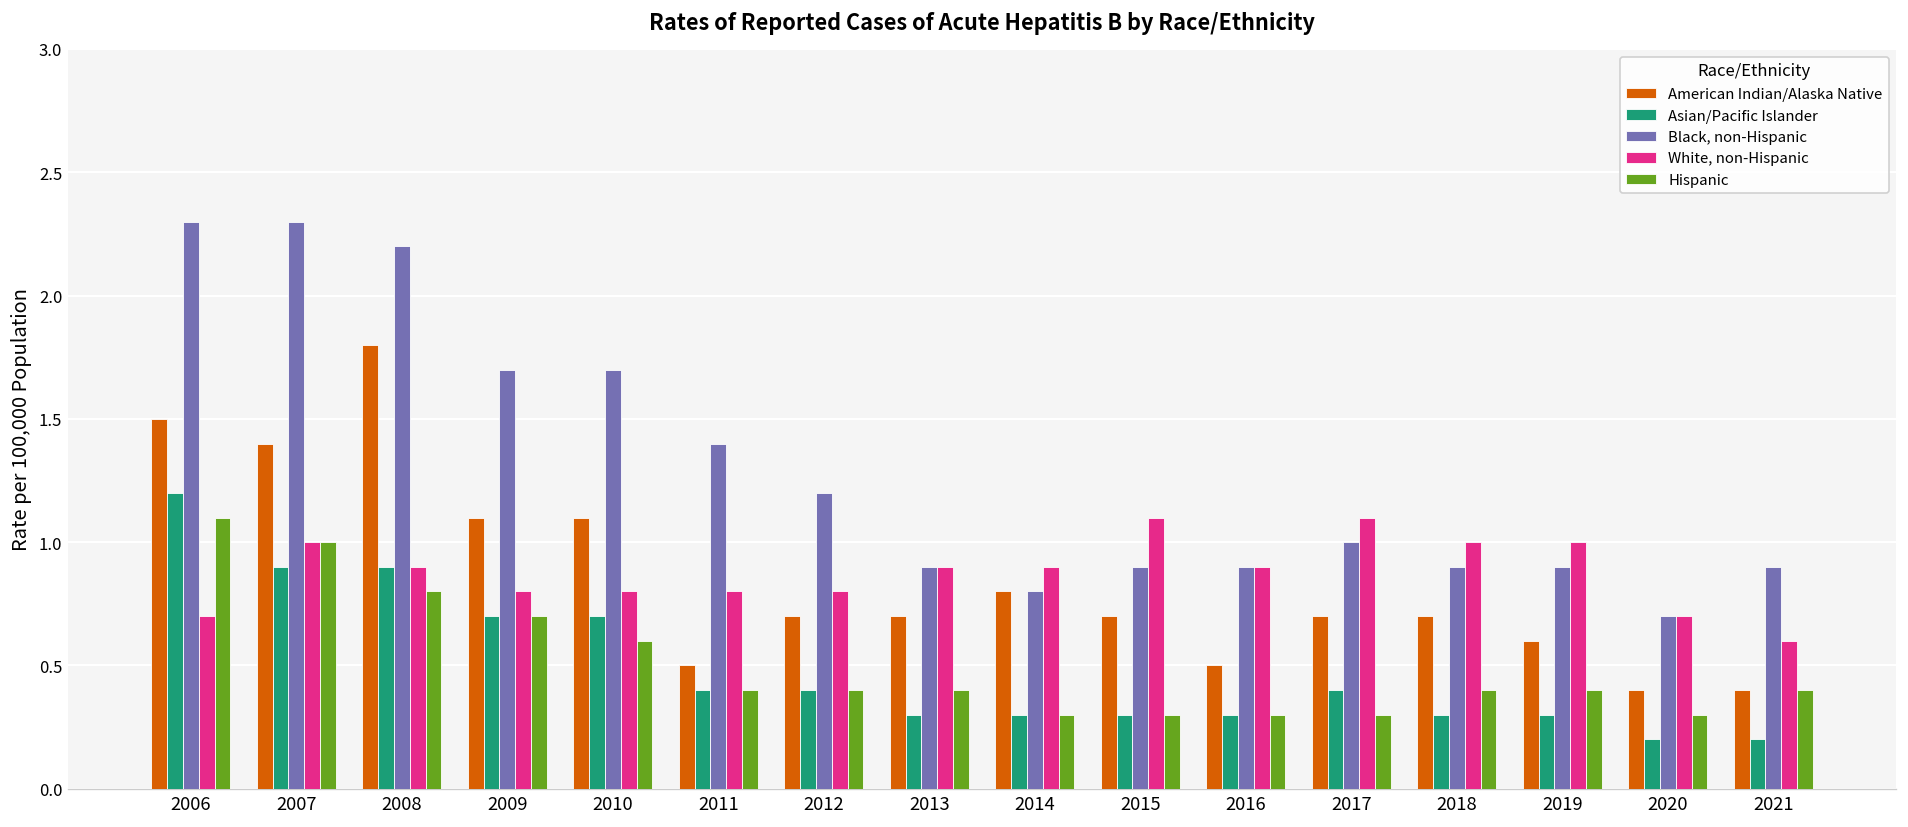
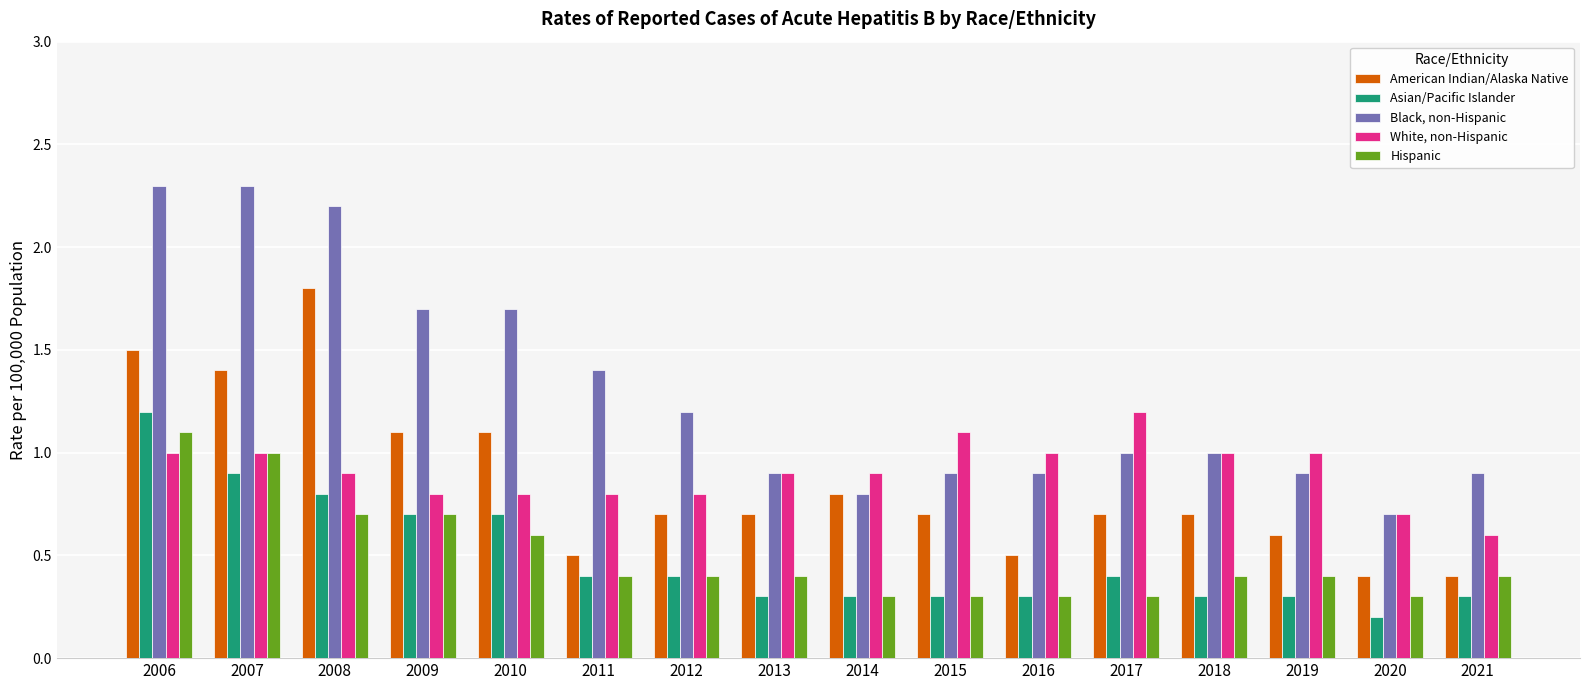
White, non-Hispanic, 2006: 0.7 -> 1.0
Asian/Pacific Islander, 2008: 0.9 -> 0.8
Hispanic, 2008: 0.8 -> 0.7
White, non-Hispanic, 2016: 0.9 -> 1.0
White, non-Hispanic, 2017: 1.1 -> 1.2
Black, non-Hispanic, 2018: 0.9 -> 1.0
Asian/Pacific Islander, 2021: 0.2 -> 0.3
